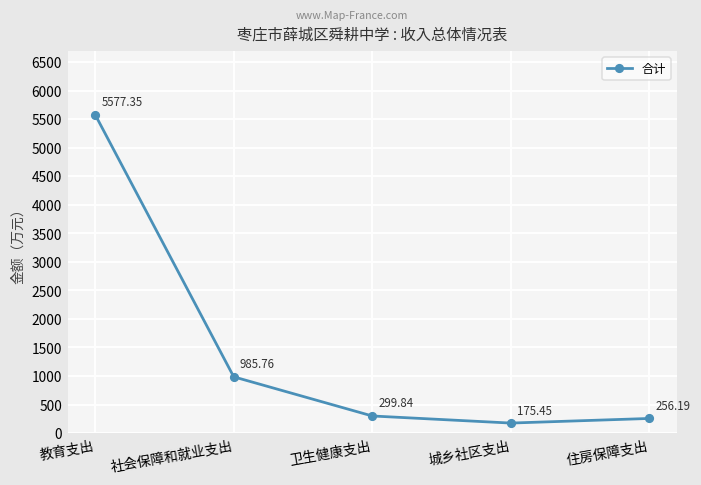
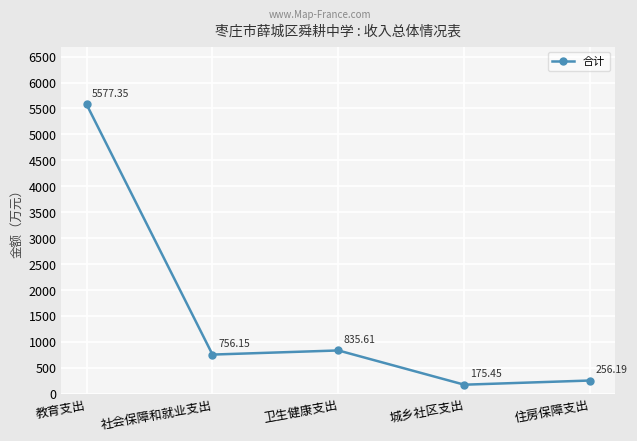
社会保障和就业支出: 985.76 -> 756.15
卫生健康支出: 299.84 -> 835.61
